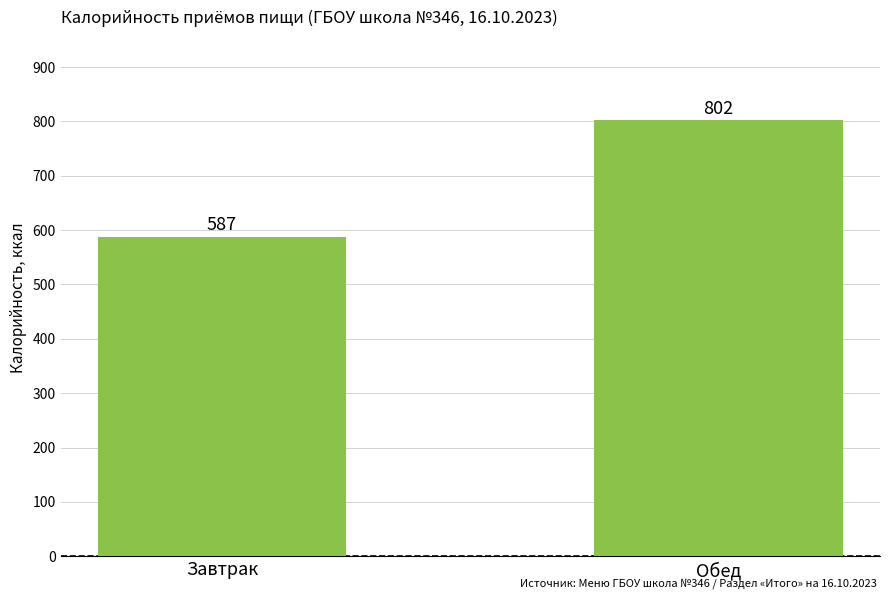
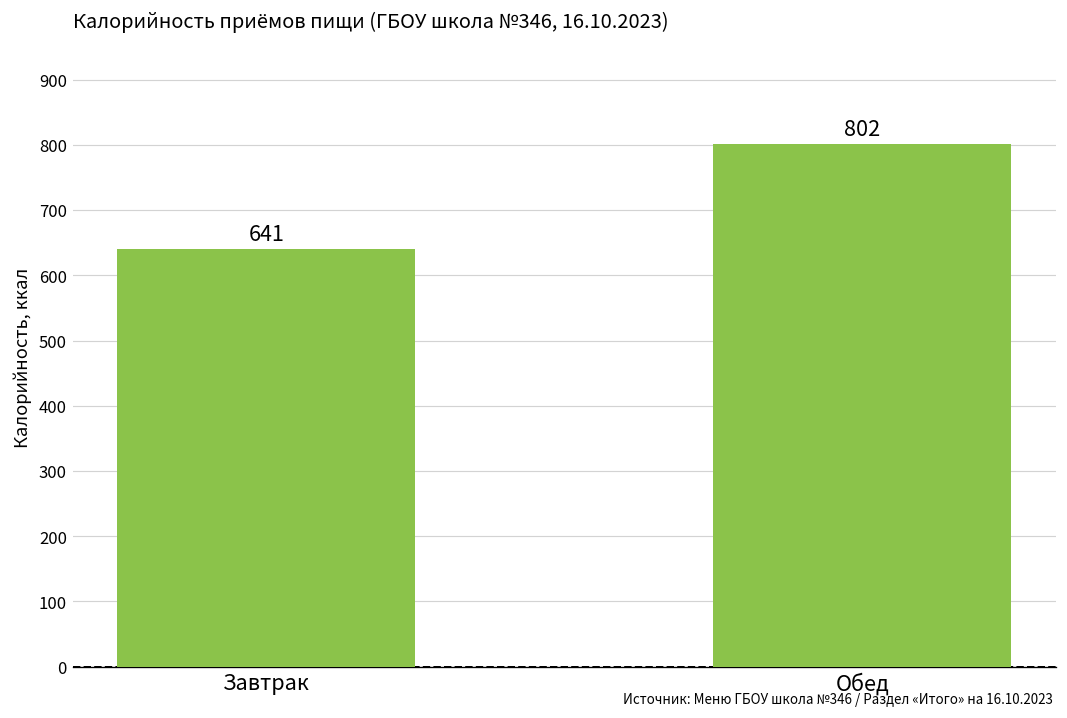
Завтрак: 587 -> 641
